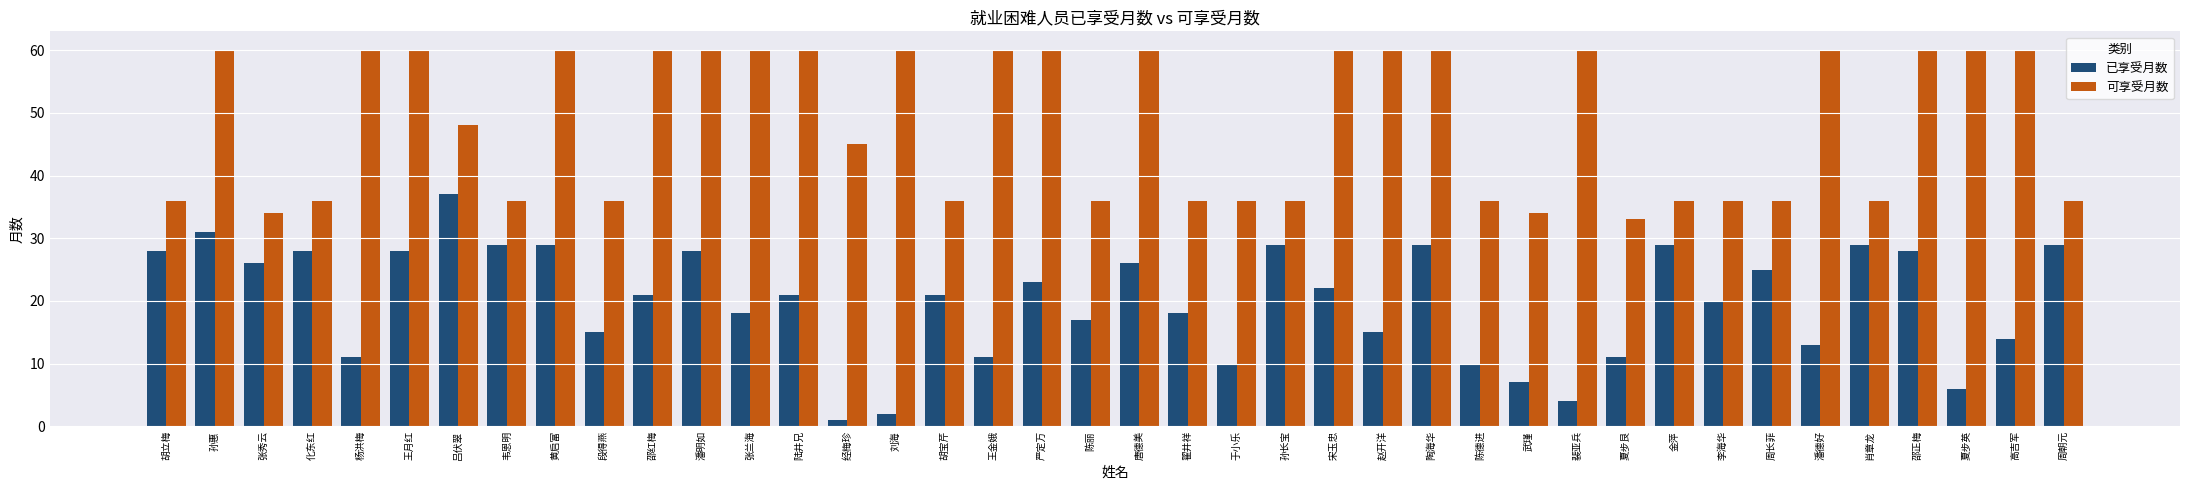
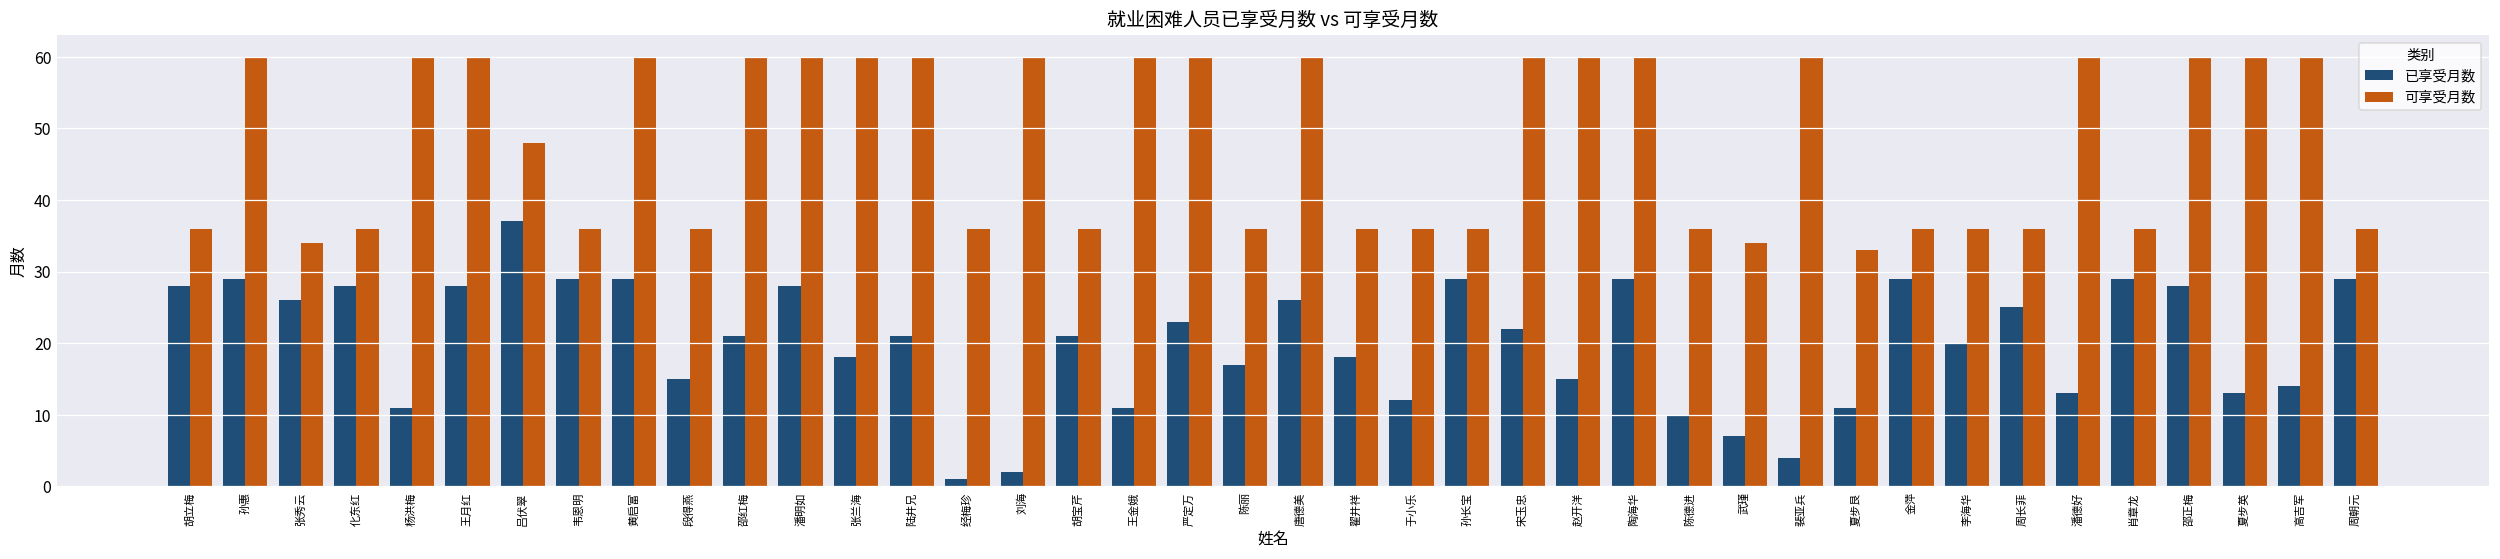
已享受月数, 孙惠: 31 -> 29
可享受月数, 经梅珍: 45 -> 36
已享受月数, 于小乐: 10 -> 12
已享受月数, 夏步英: 6 -> 13
